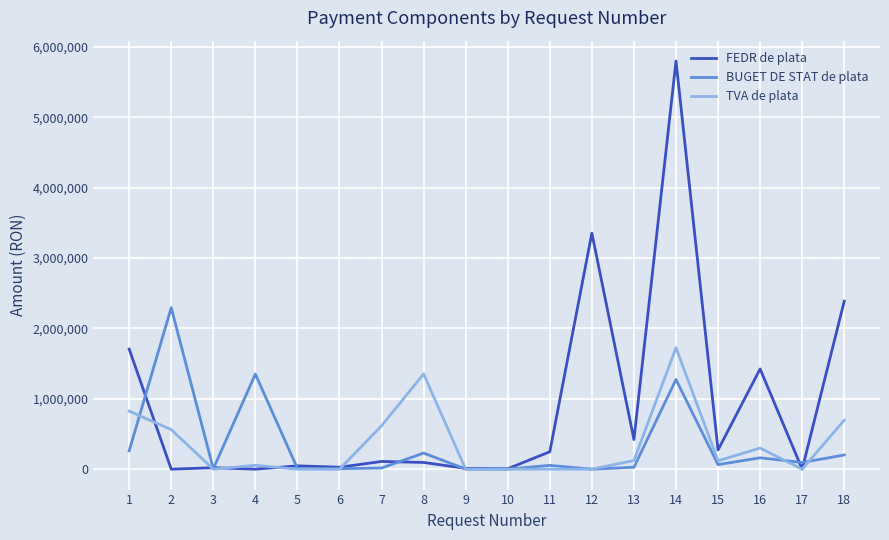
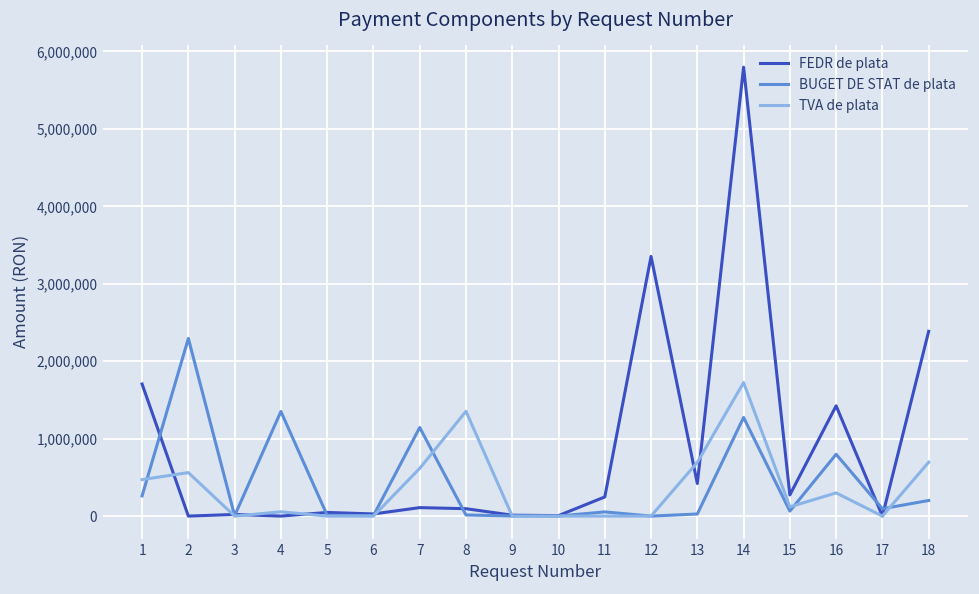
TVA de plata, 1: 800,000 -> 500,000
BUGET DE STAT de plata, 7: 0 -> 1,100,000
BUGET DE STAT de plata, 8: 200,000 -> 0
TVA de plata, 13: 100,000 -> 700,000
BUGET DE STAT de plata, 16: 200,000 -> 800,000
